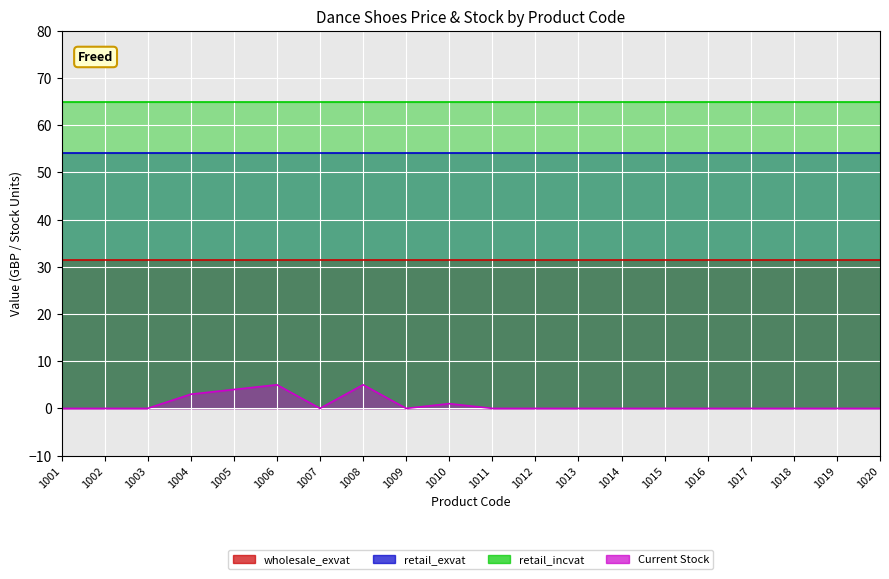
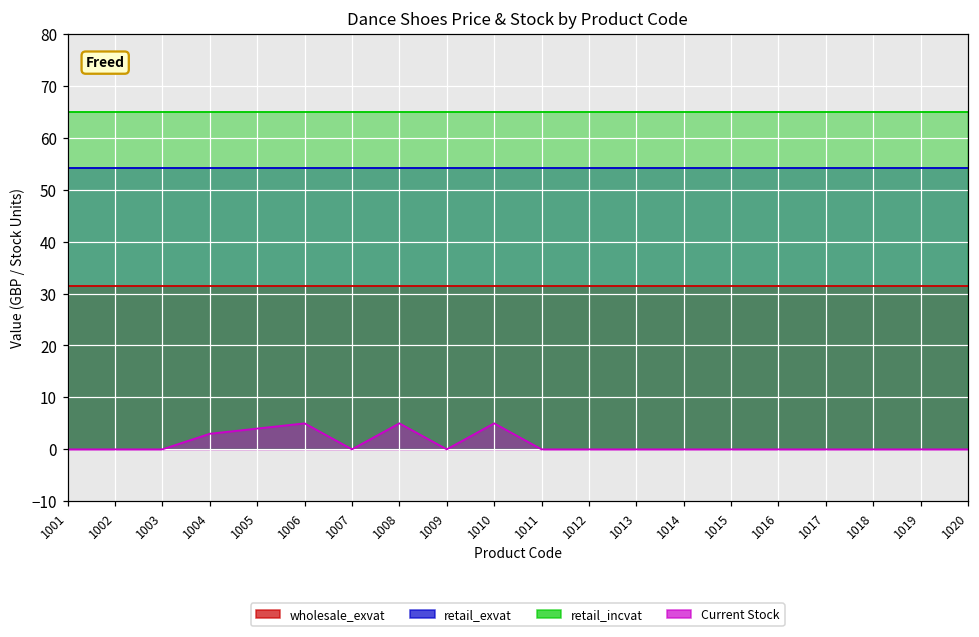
Current Stock, 1010: 1 -> 5
